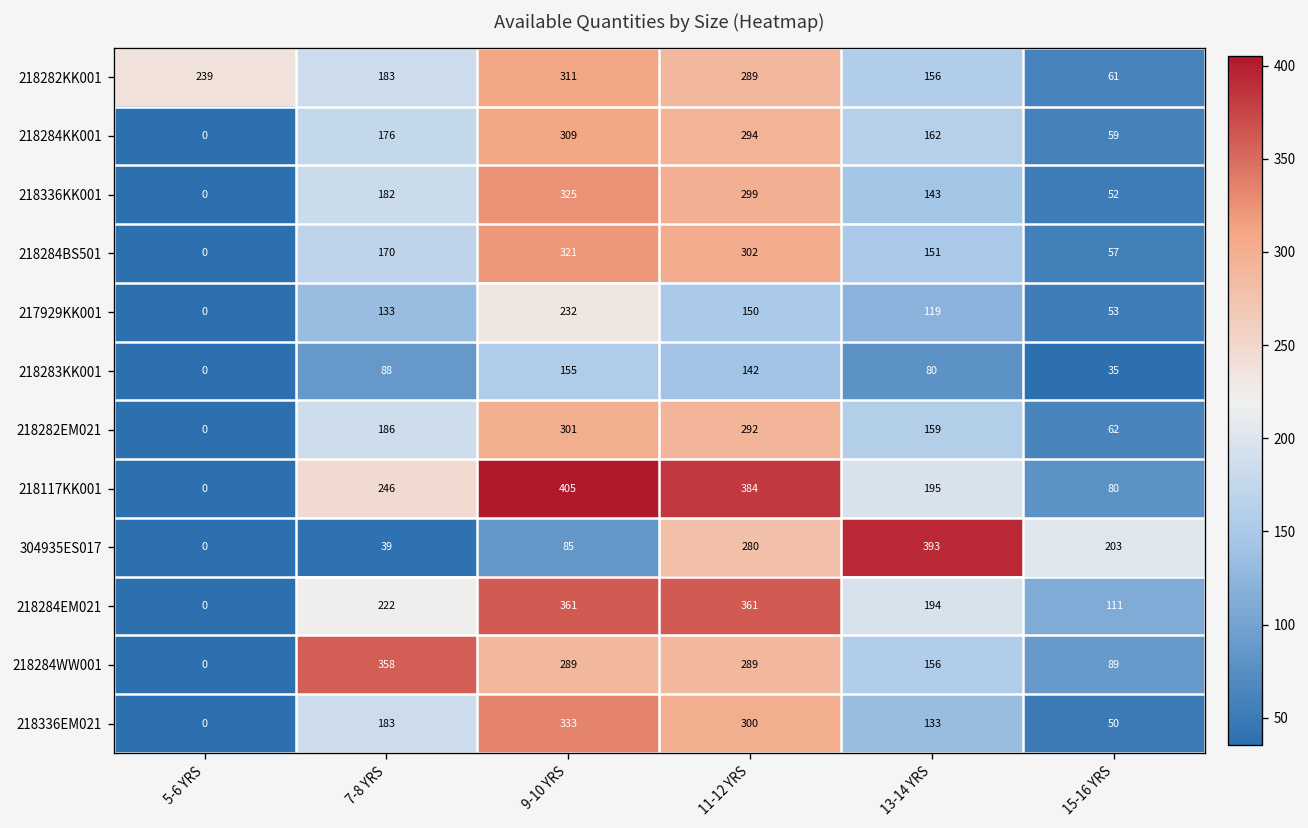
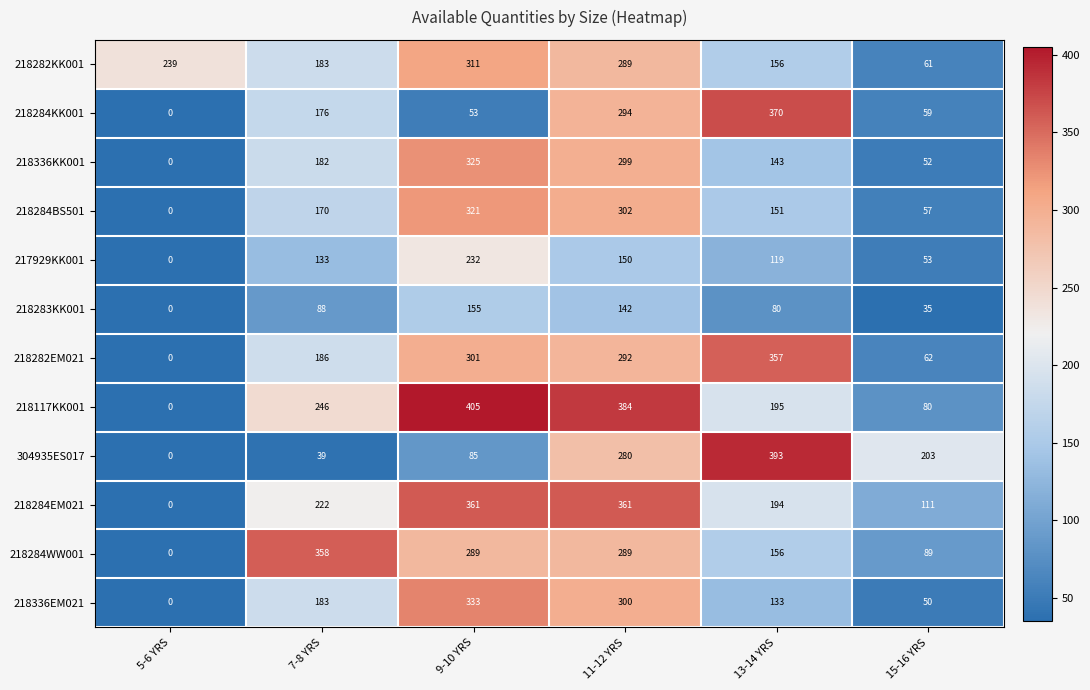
218284KK001, 9-10 YRS: 309 -> 53
218284KK001, 13-14 YRS: 162 -> 370
218282EM021, 13-14 YRS: 159 -> 357
